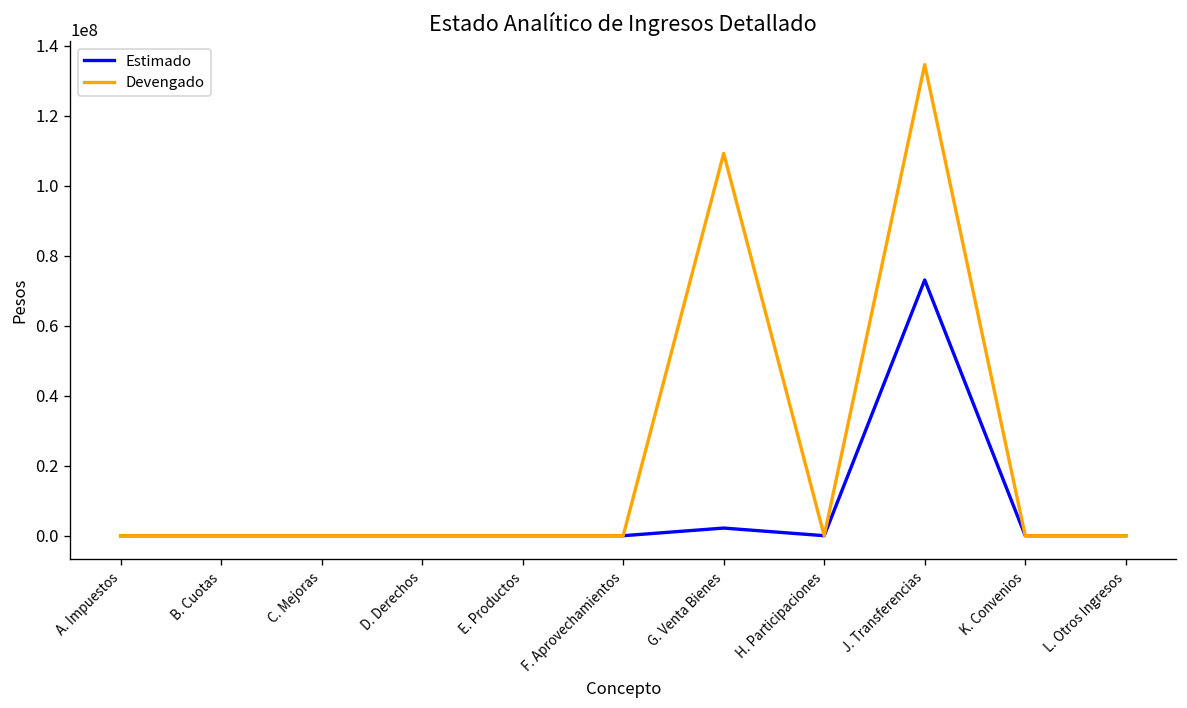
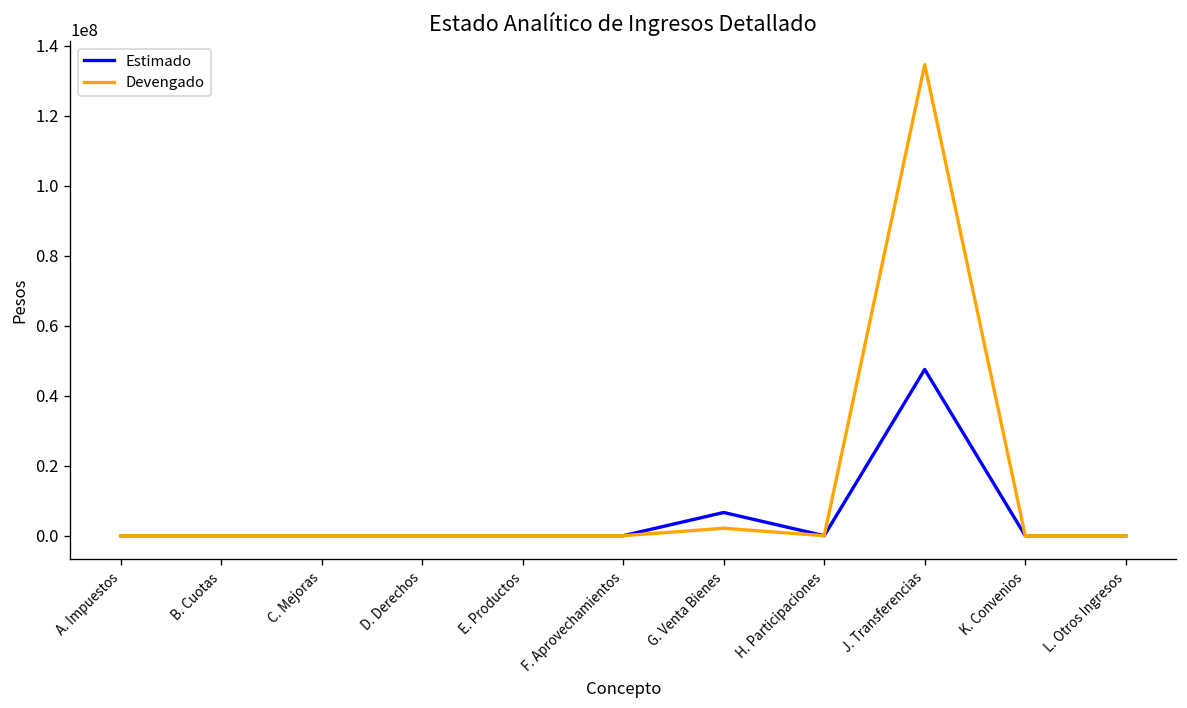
Estimado, G. Venta Bienes: 2000000 -> 7000000
Devengado, G. Venta Bienes: 109000000 -> 2000000
Estimado, J. Transferencias: 73000000 -> 47000000
